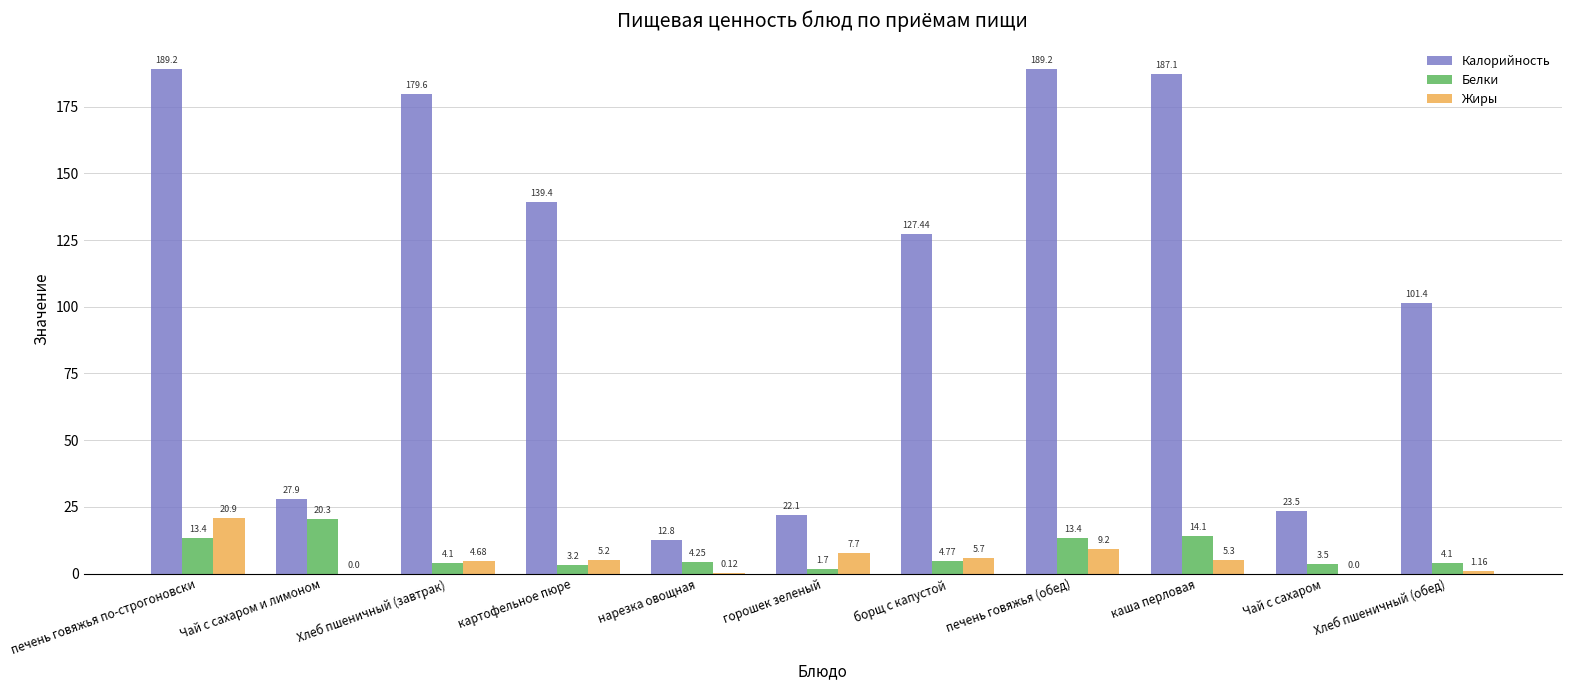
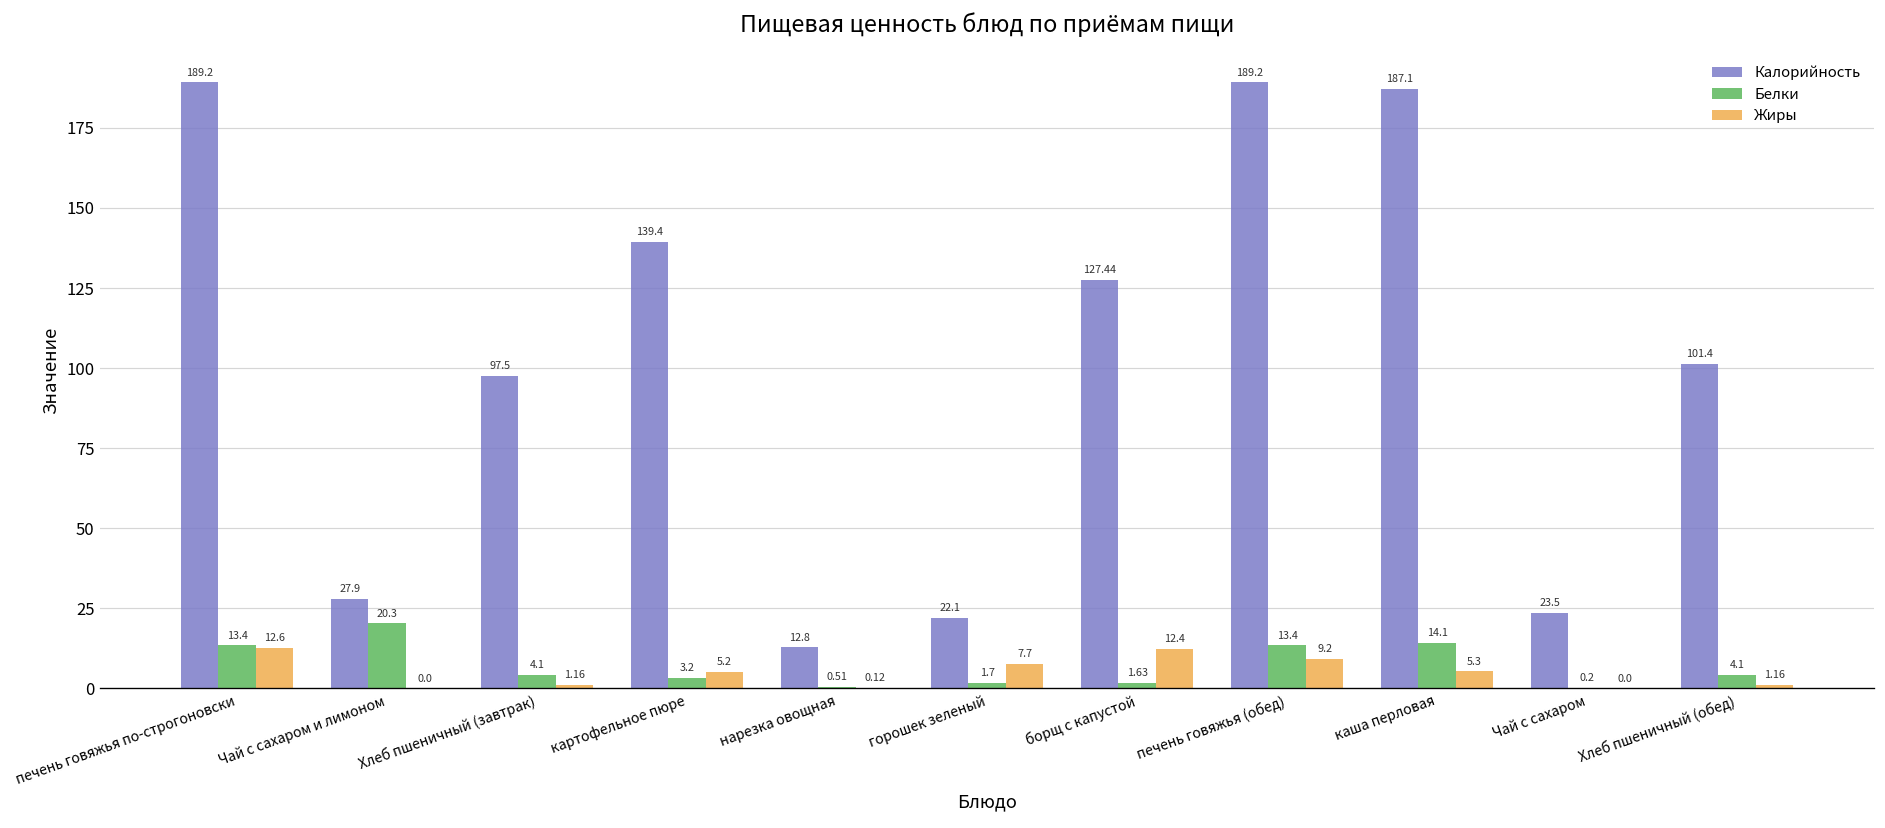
Жиры, печень говяжья по-строгоновски: 20.9 -> 12.6
Калорийность, Хлеб пшеничный (завтрак): 179.6 -> 97.5
Жиры, Хлеб пшеничный (завтрак): 4.68 -> 1.16
Белки, нарезка овощная: 4.25 -> 0.51
Белки, борщ с капустой: 4.77 -> 1.63
Жиры, борщ с капустой: 5.7 -> 12.4
Белки, Чай с сахаром: 3.5 -> 0.2
